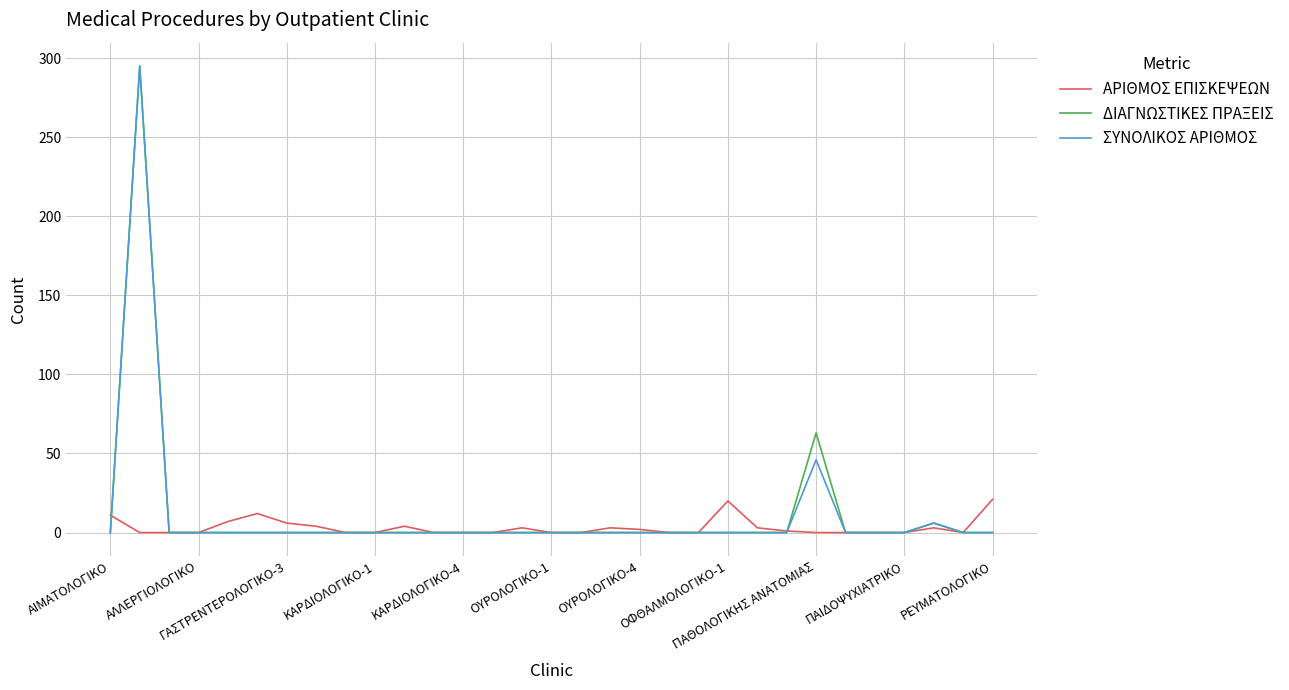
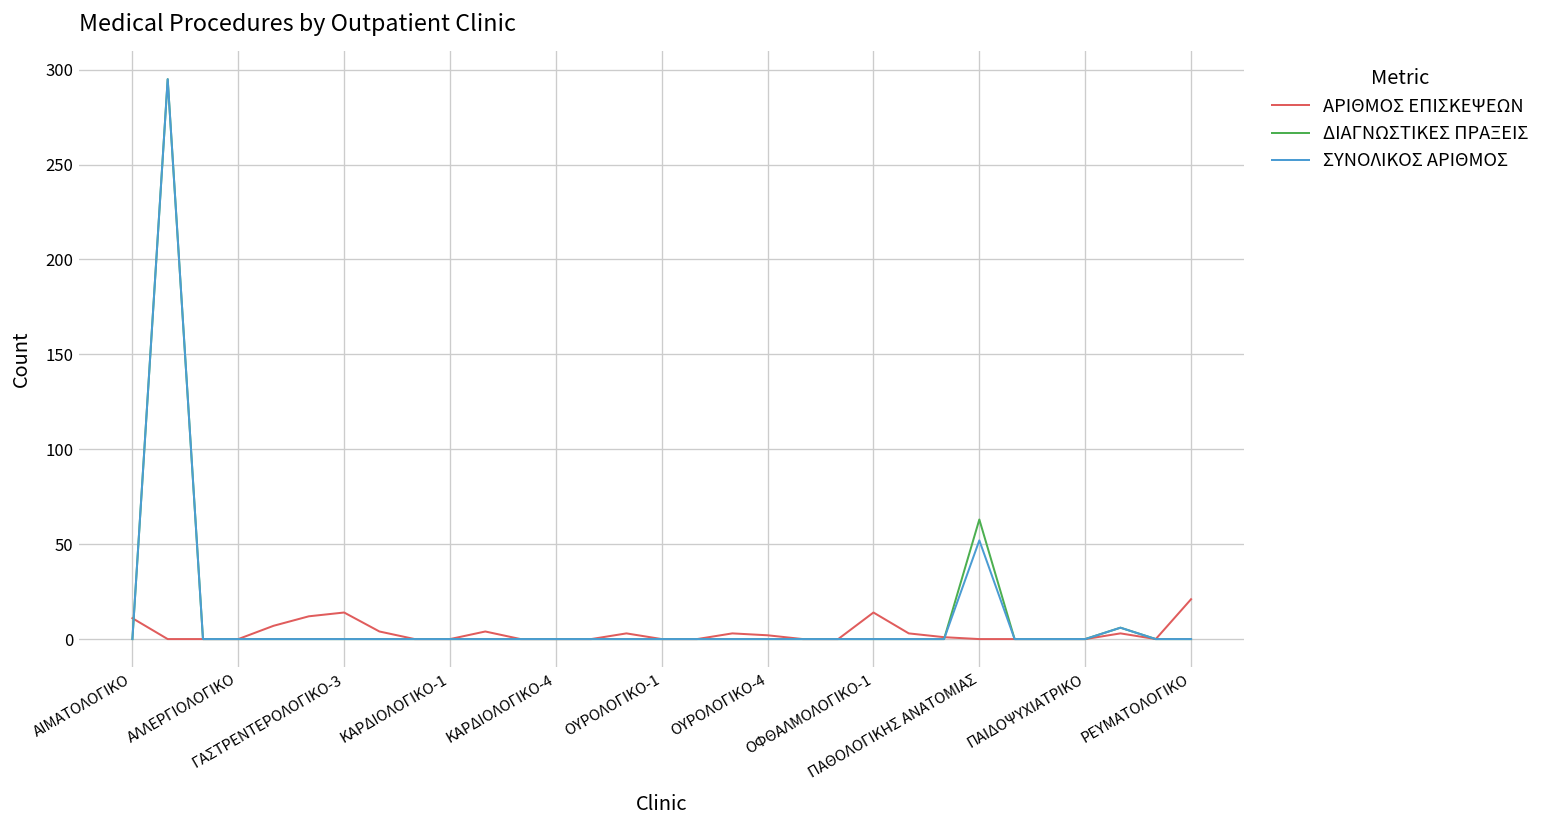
ΑΡΙΘΜΟΣ ΕΠΙΣΚΕΨΕΩΝ, ΓΑΣΤΡΕΝΤΕΡΟΛΟΓΙΚΟ-3: 6 -> 14
ΑΡΙΘΜΟΣ ΕΠΙΣΚΕΨΕΩΝ, ΟΦΘΑΛΜΟΛΟΓΙΚΟ-1: 20 -> 14
ΣΥΝΟΛΙΚΟΣ ΑΡΙΘΜΟΣ, ΠΑΘΟΛΟΓΙΚΗΣ ΑΝΑΤΟΜΙΑΣ: 46 -> 52
